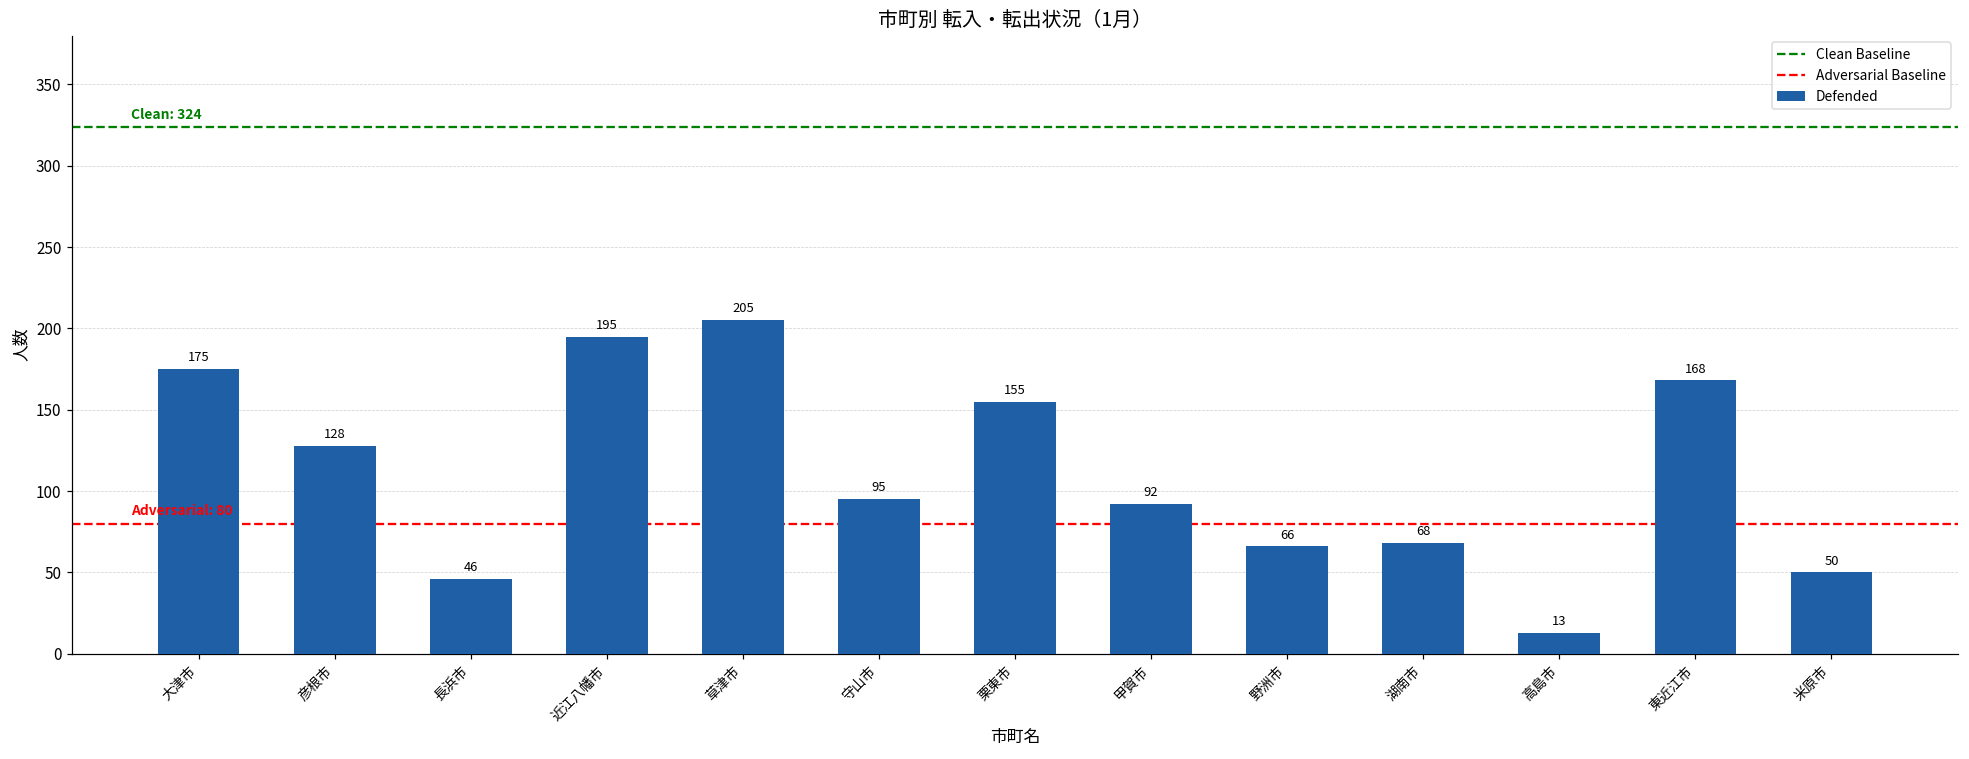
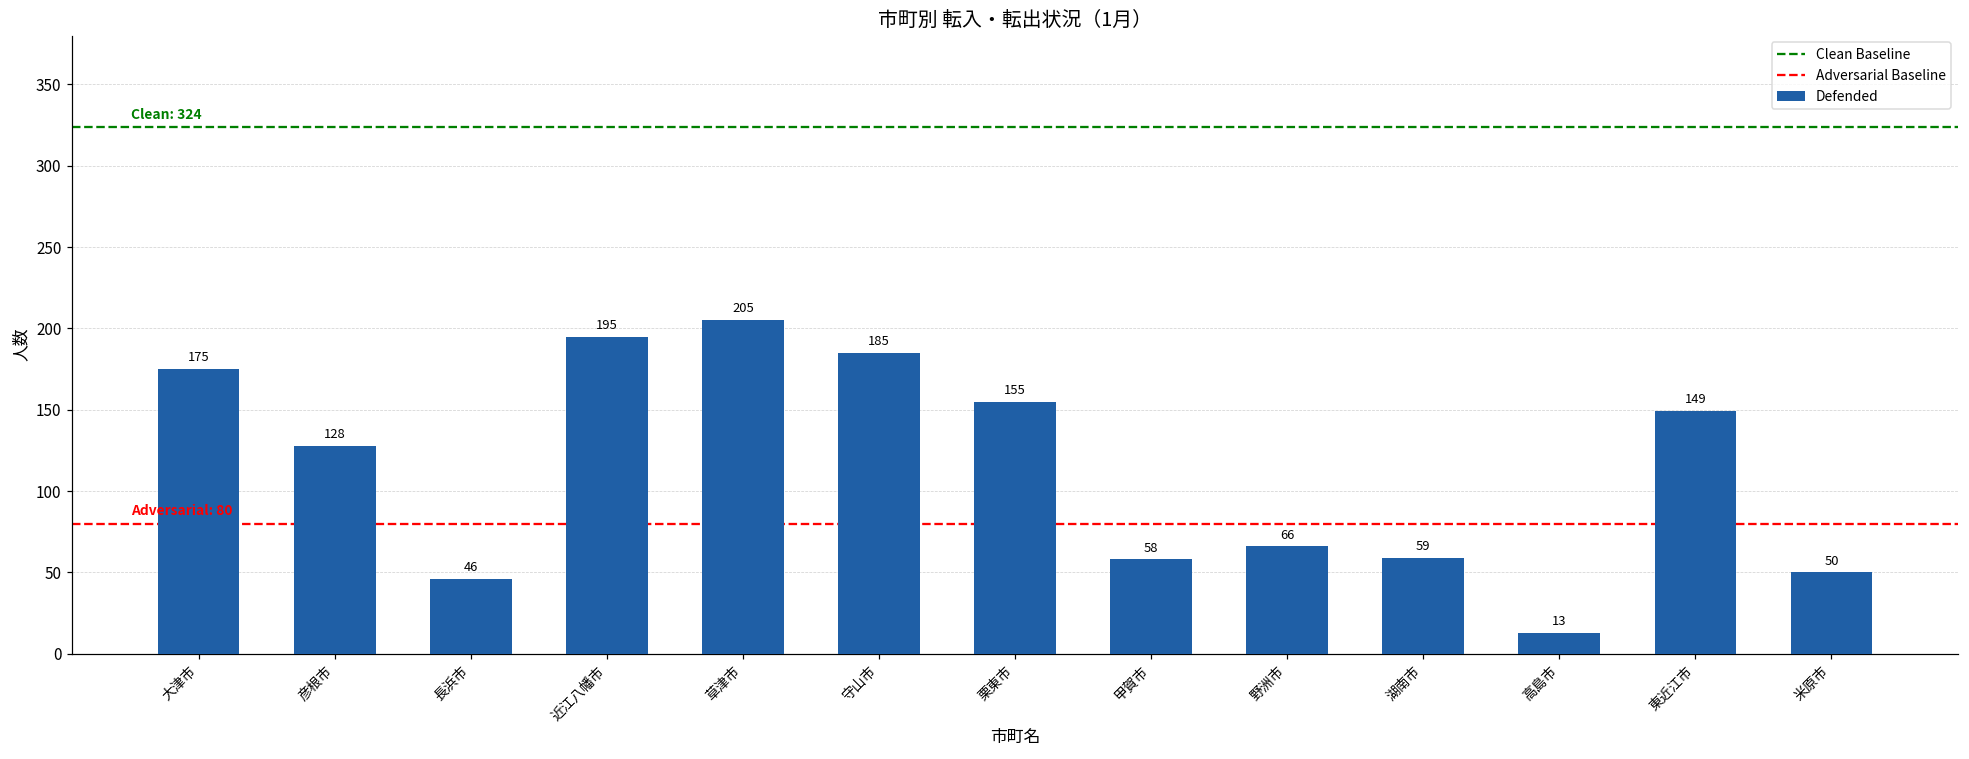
守山市: 95 -> 185
甲賀市: 92 -> 58
湖南市: 68 -> 59
東近江市: 168 -> 149
